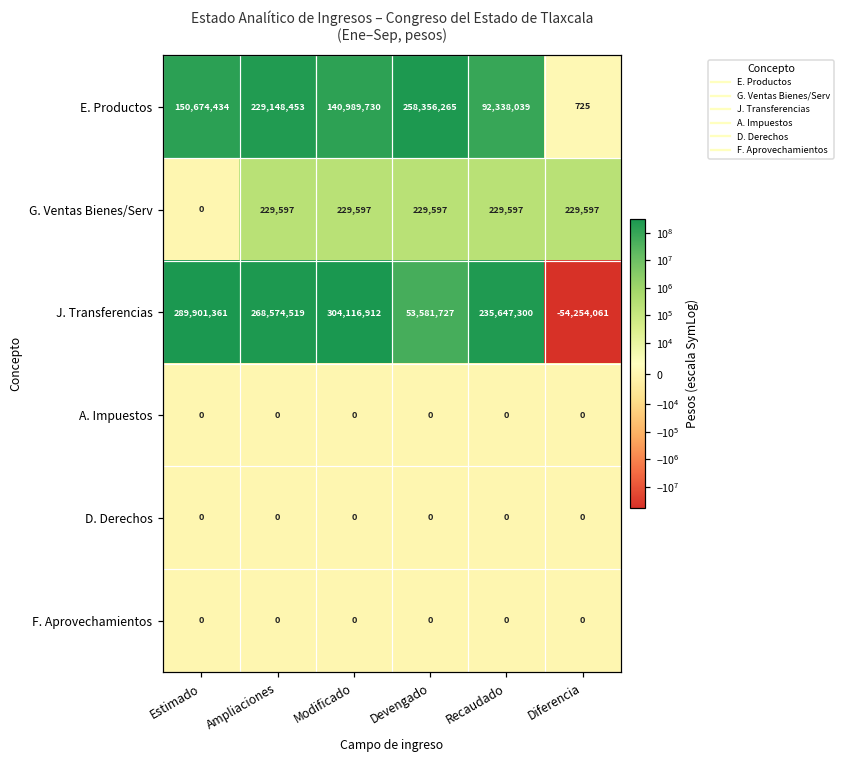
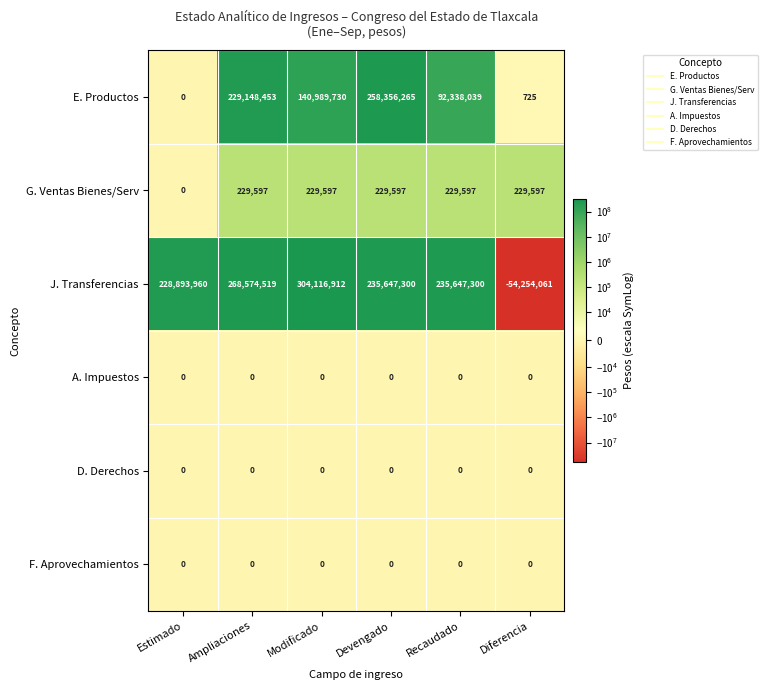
E. Productos, Estimado: 150,674,434 -> 0
J. Transferencias, Estimado: 289,901,361 -> 228,893,960
J. Transferencias, Devengado: 53,581,727 -> 235,647,300
